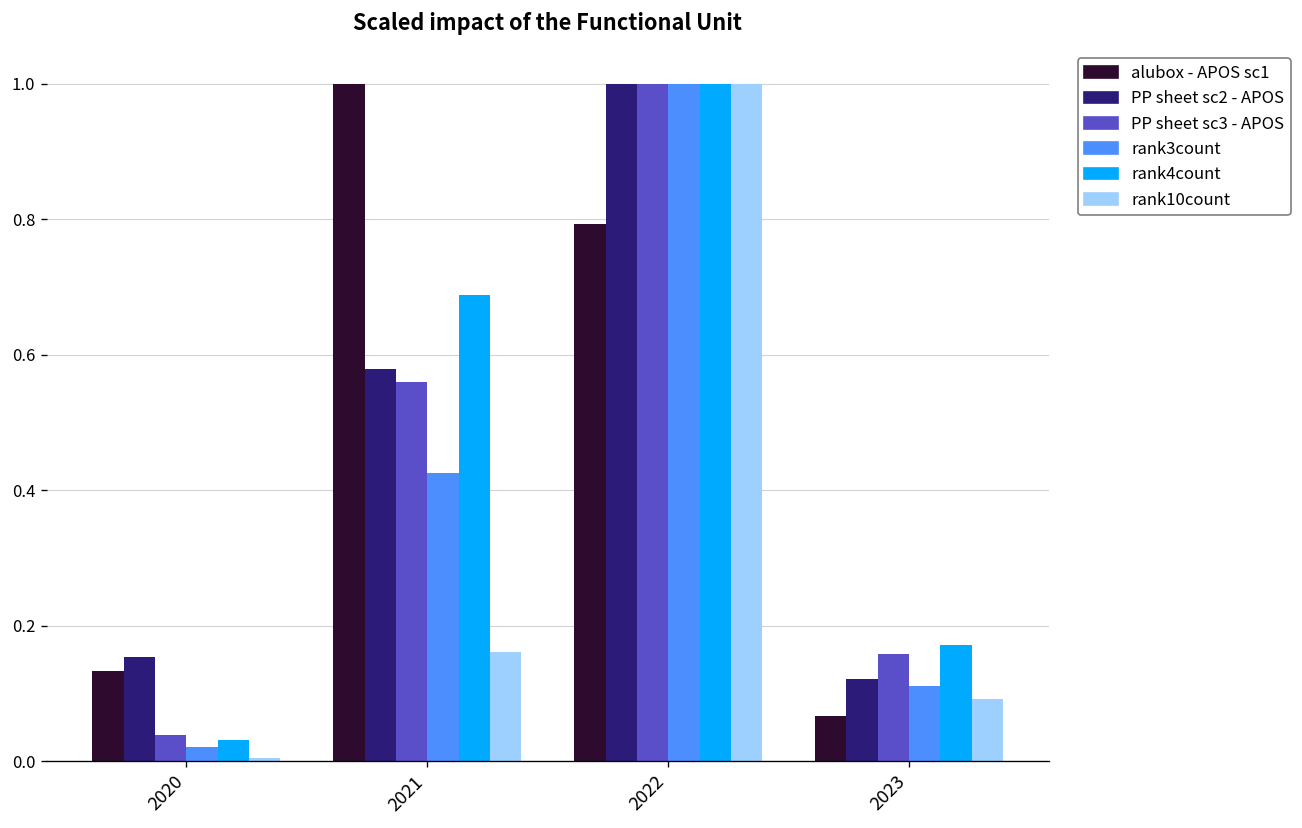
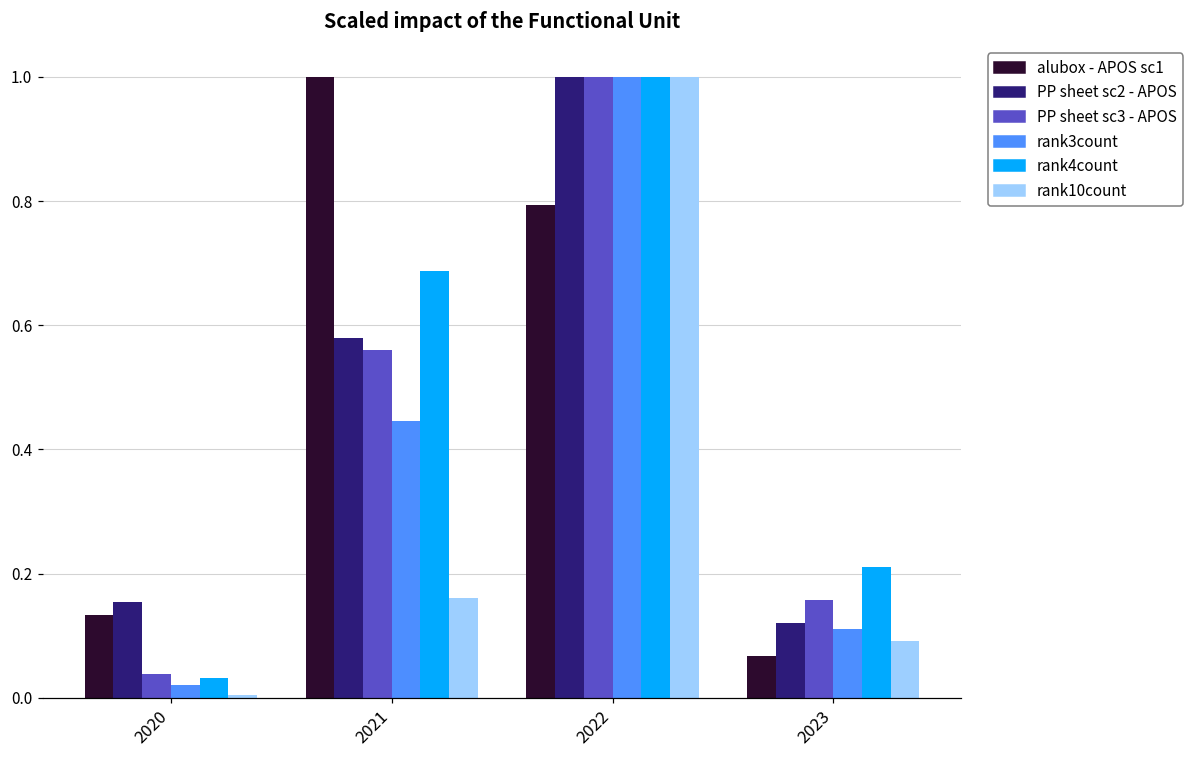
rank3count, 2021: 0.42 -> 0.45
rank4count, 2023: 0.17 -> 0.21
